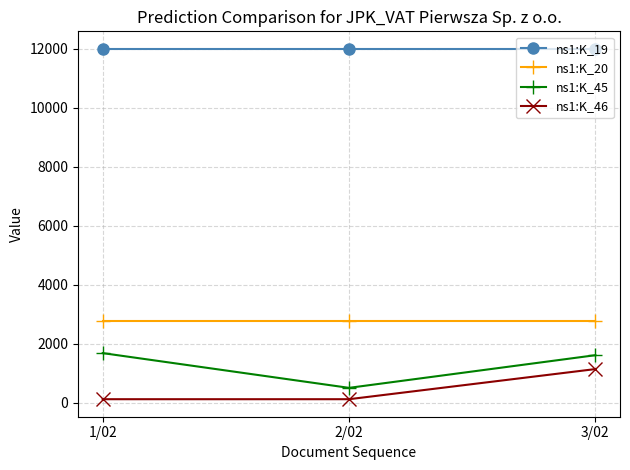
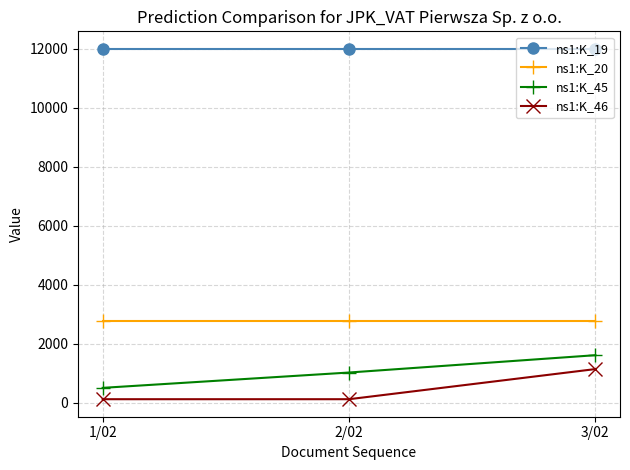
ns1:K_45, 1/02: 1700 -> 500
ns1:K_45, 2/02: 500 -> 1000
